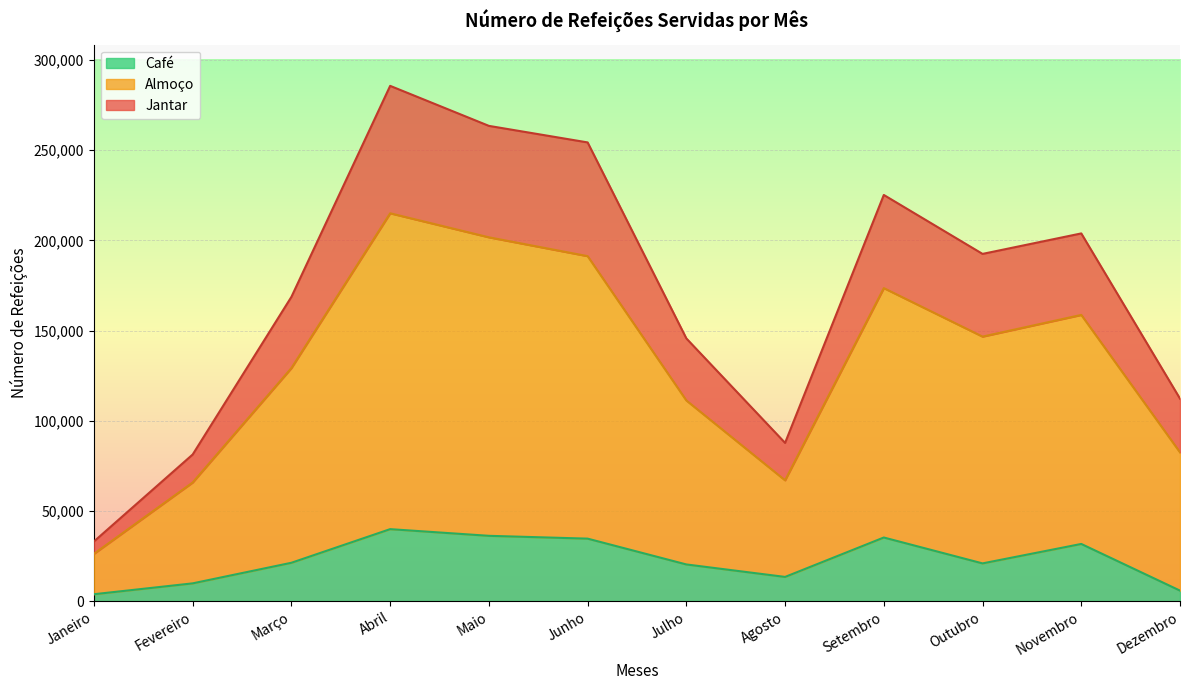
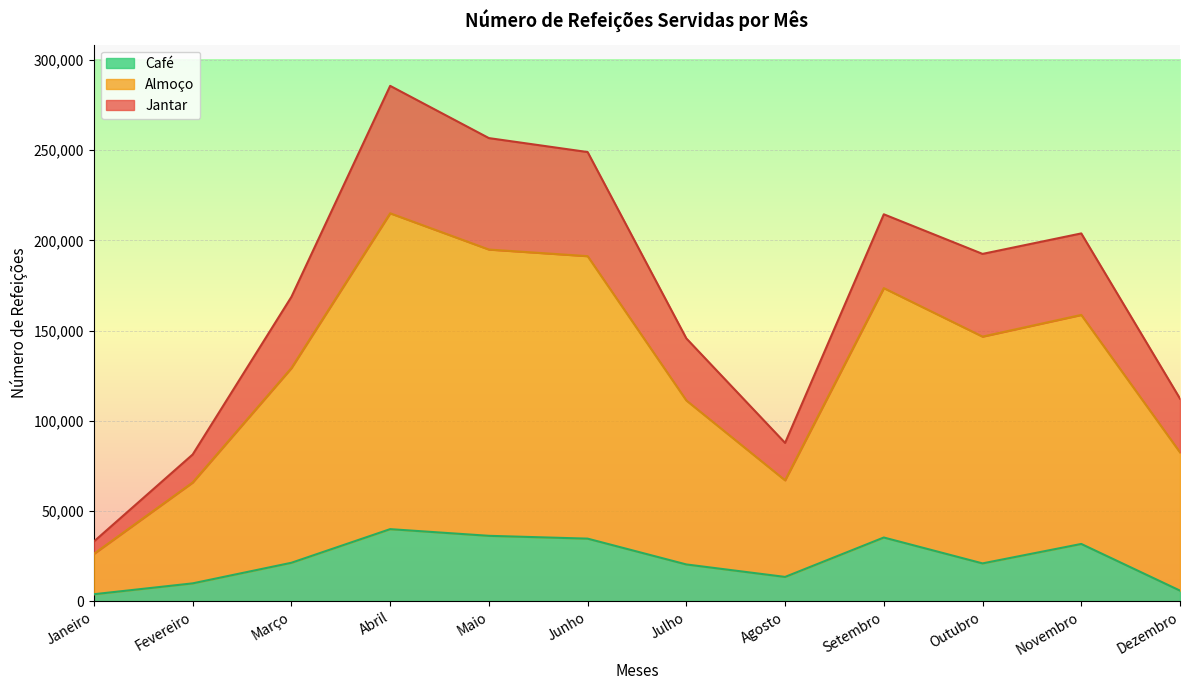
Almoço, Maio: 165,000 -> 159,000
Jantar, Junho: 63,000 -> 58,000
Jantar, Setembro: 52,000 -> 41,000
